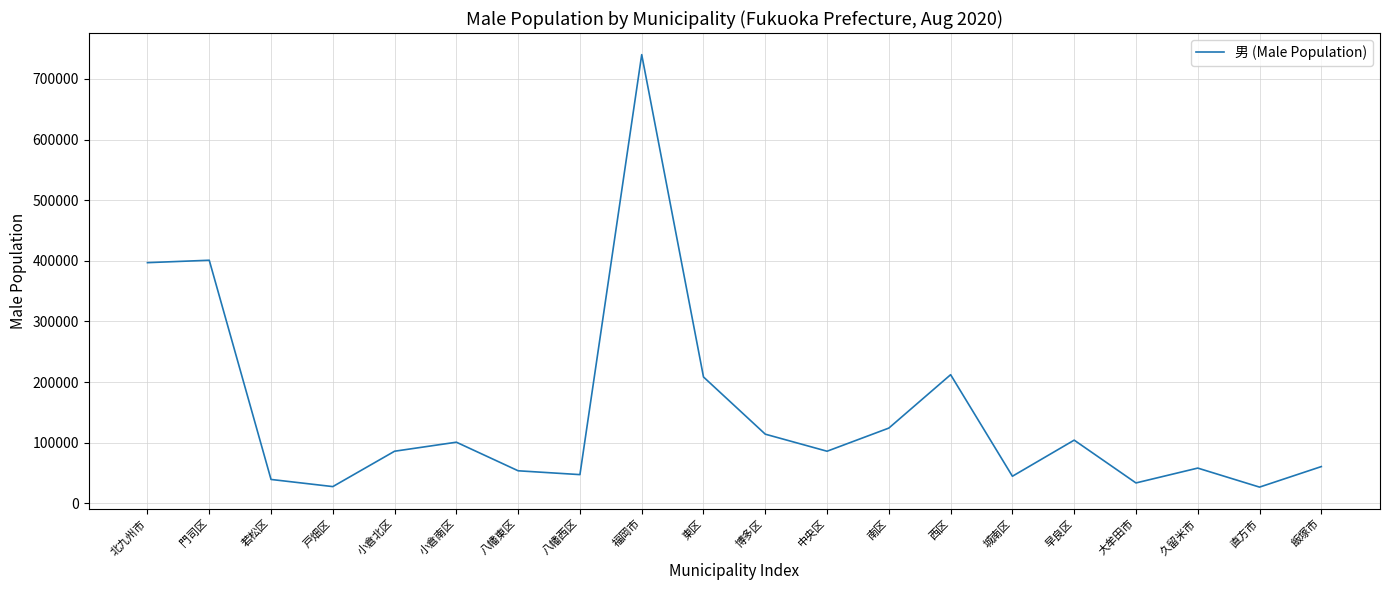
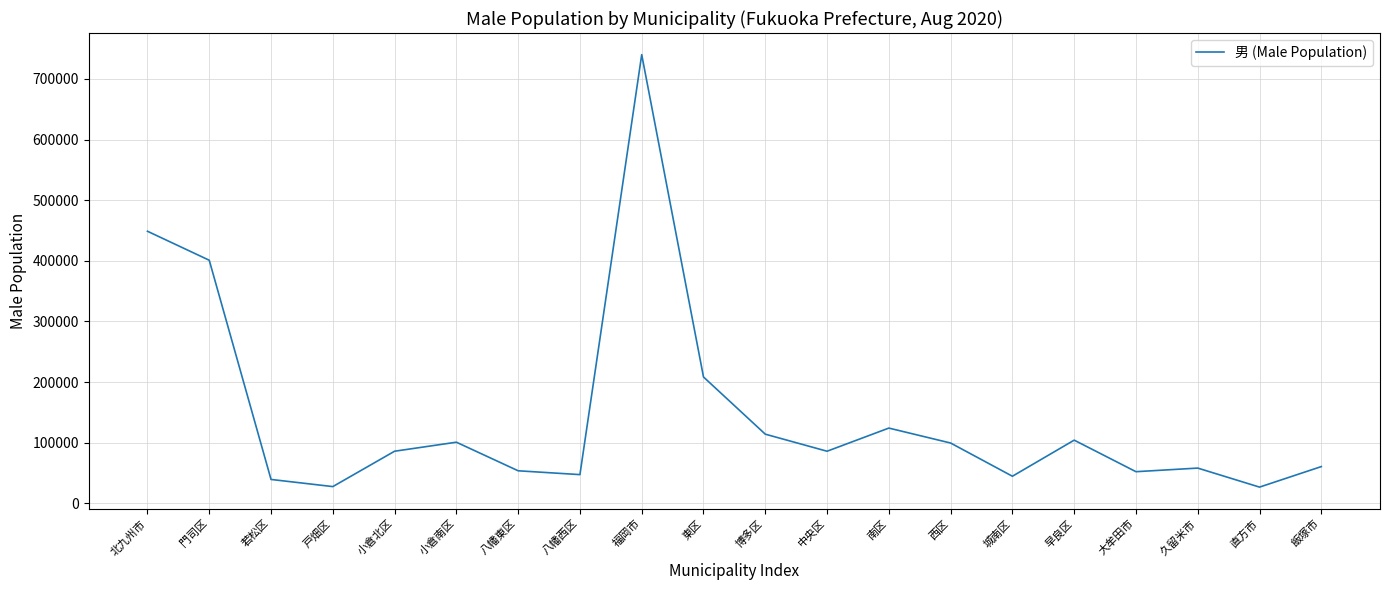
北九州市: 400000 -> 450000
西区: 210000 -> 100000
大牟田市: 30000 -> 50000
